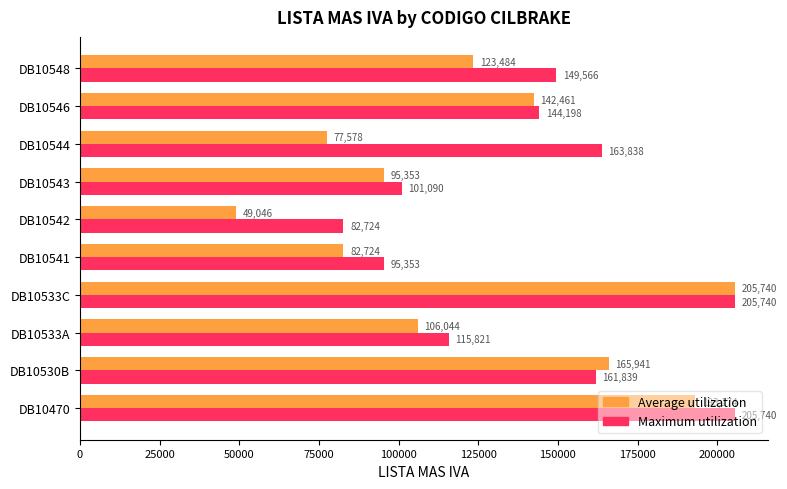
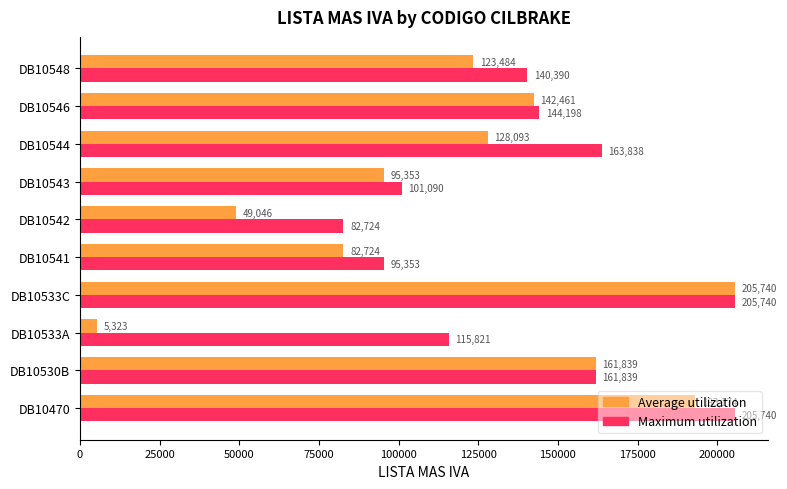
Maximum utilization, DB10548: 149,566 -> 140,390
Average utilization, DB10544: 77,578 -> 128,093
Average utilization, DB10533A: 106,044 -> 5,323
Average utilization, DB10530B: 165,941 -> 161,839
